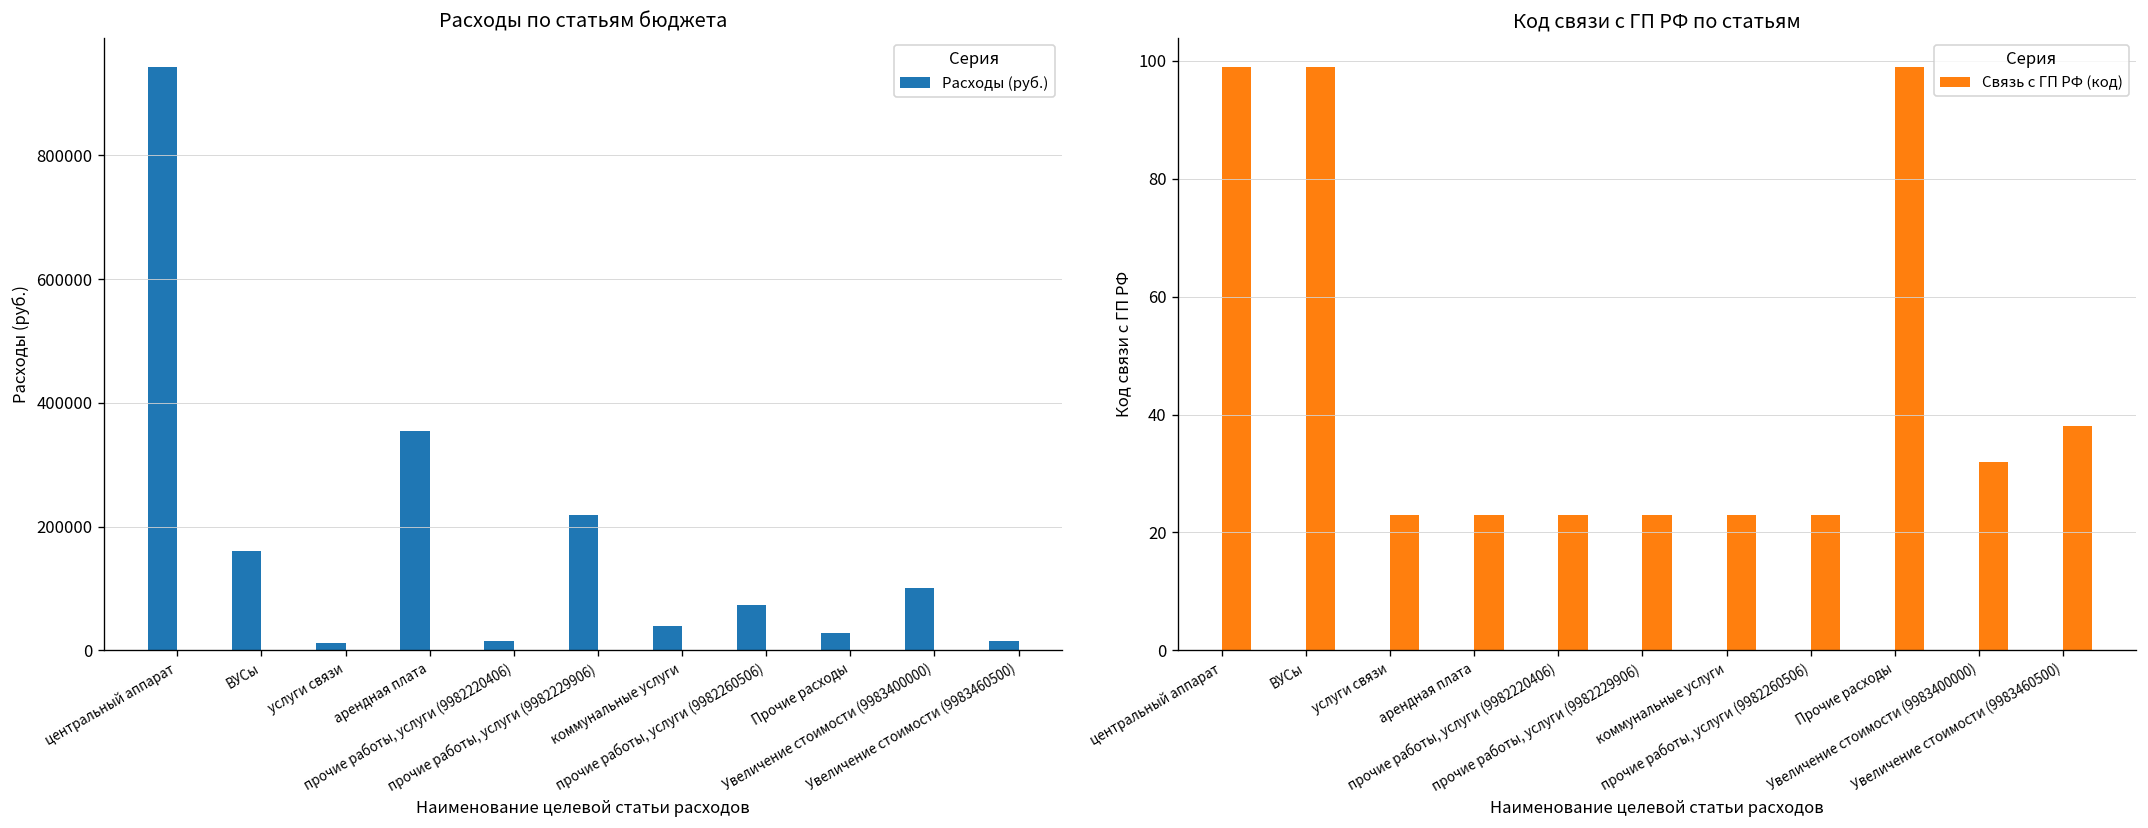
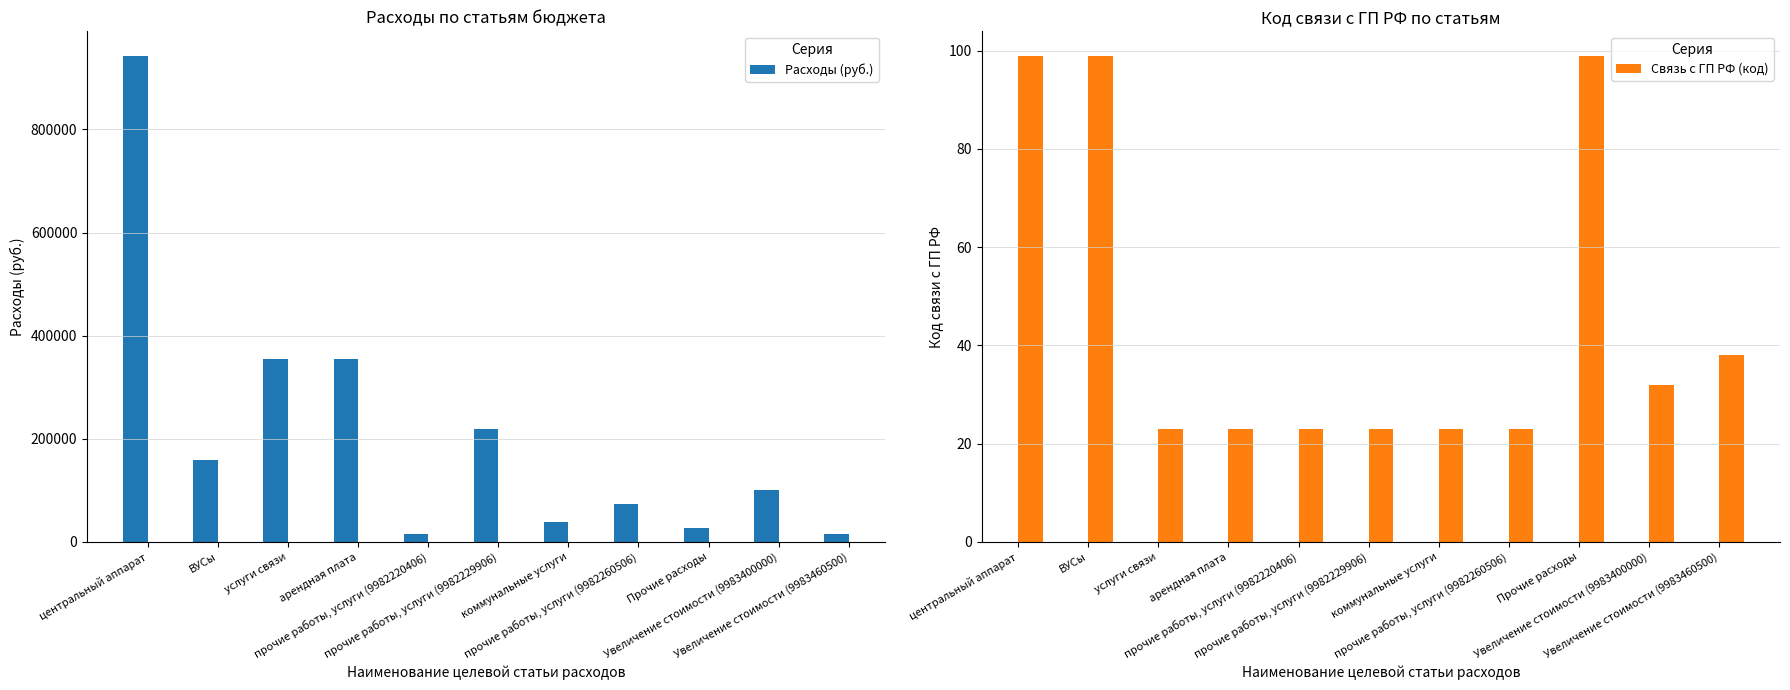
Расходы по статьям бюджета, услуги связи: 10000 -> 350000
